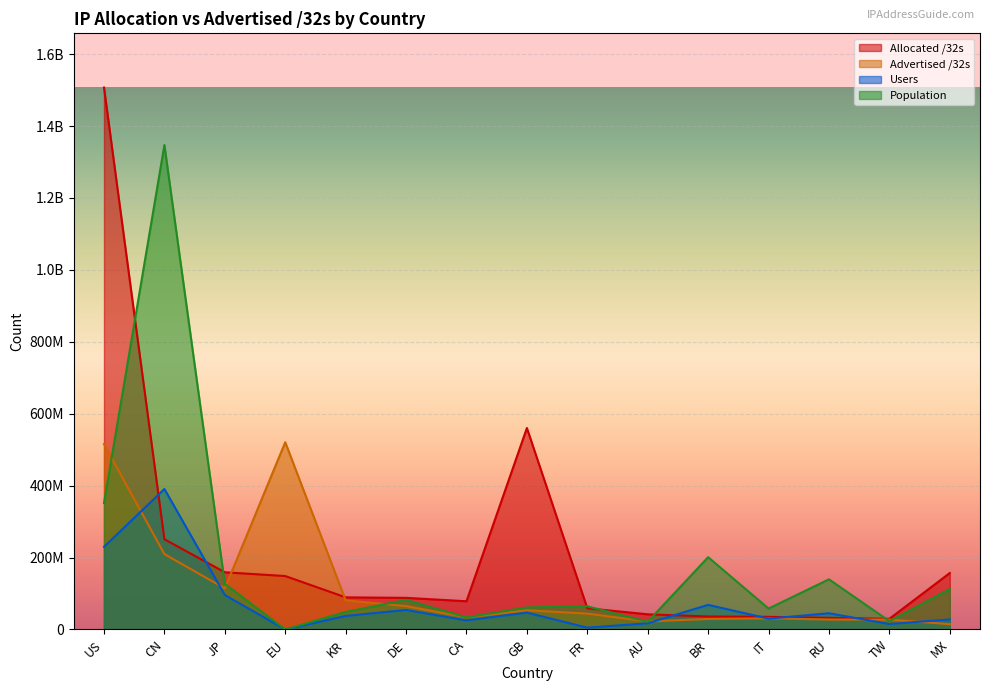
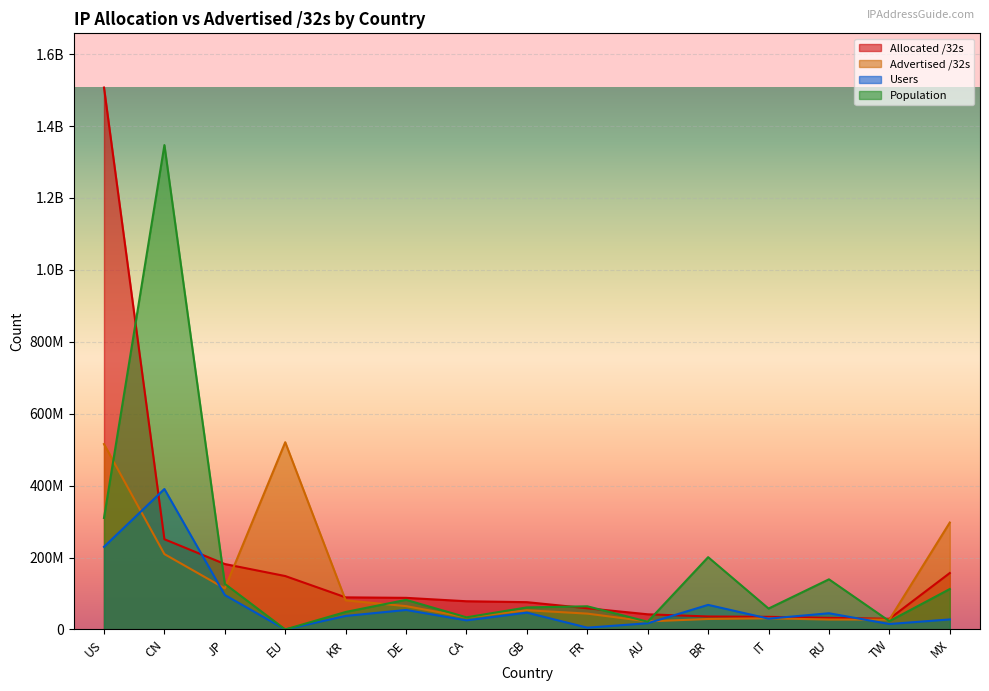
Population, US: 350000000 -> 310000000
Allocated /32s, JP: 160000000 -> 180000000
Allocated /32s, GB: 560000000 -> 80000000
Advertised /32s, MX: 10000000 -> 300000000
